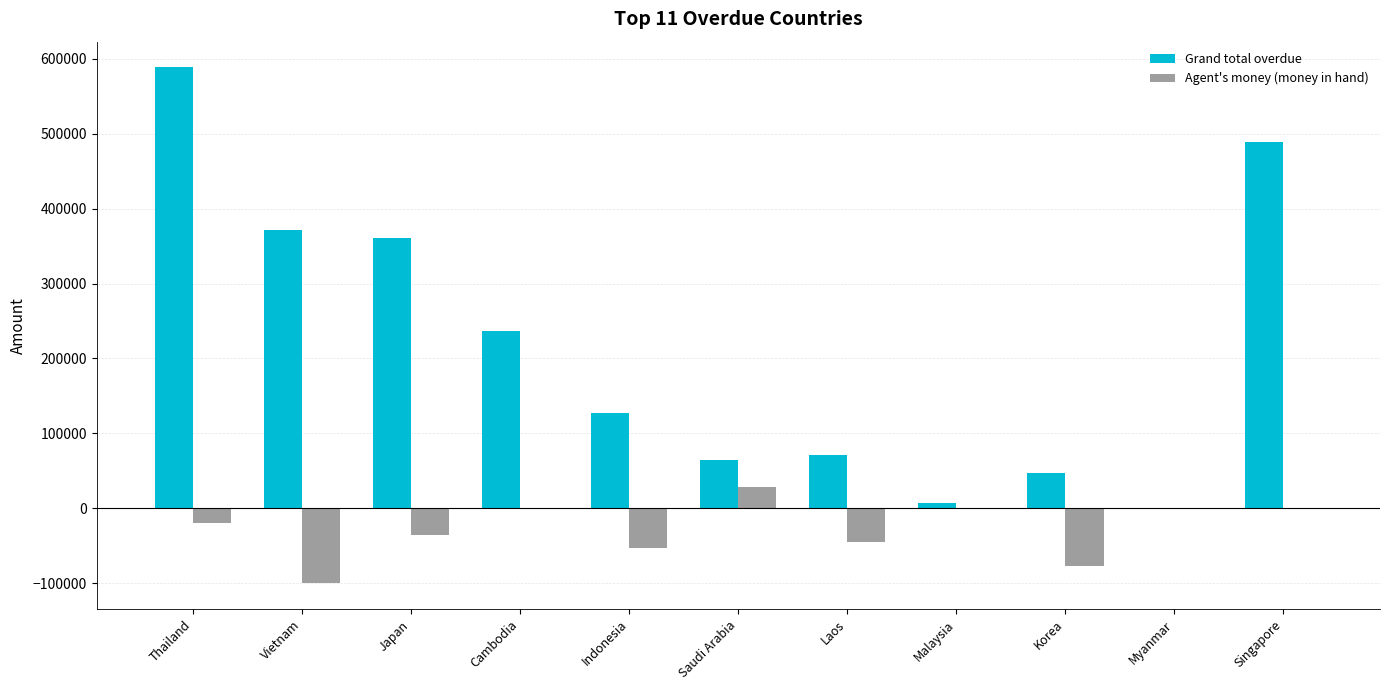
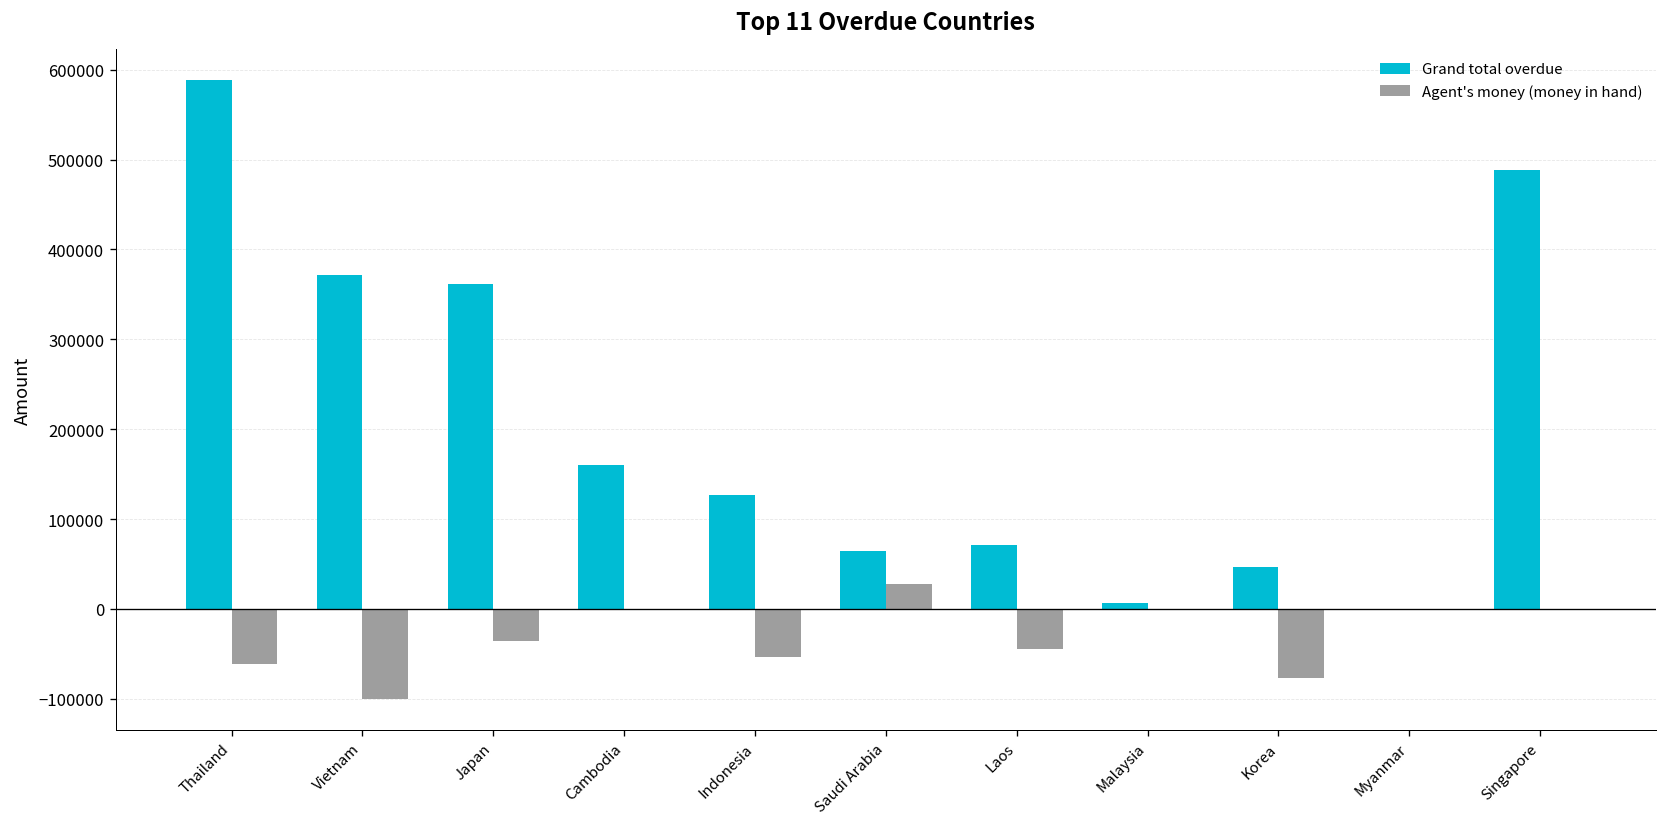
Agent's money (money in hand), Thailand: -20000 -> -60000
Grand total overdue, Cambodia: 240000 -> 160000
